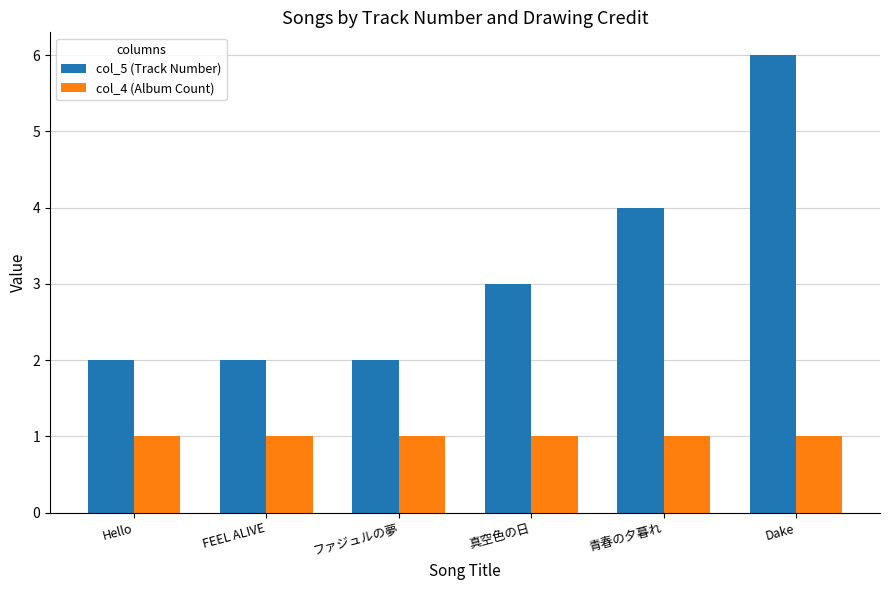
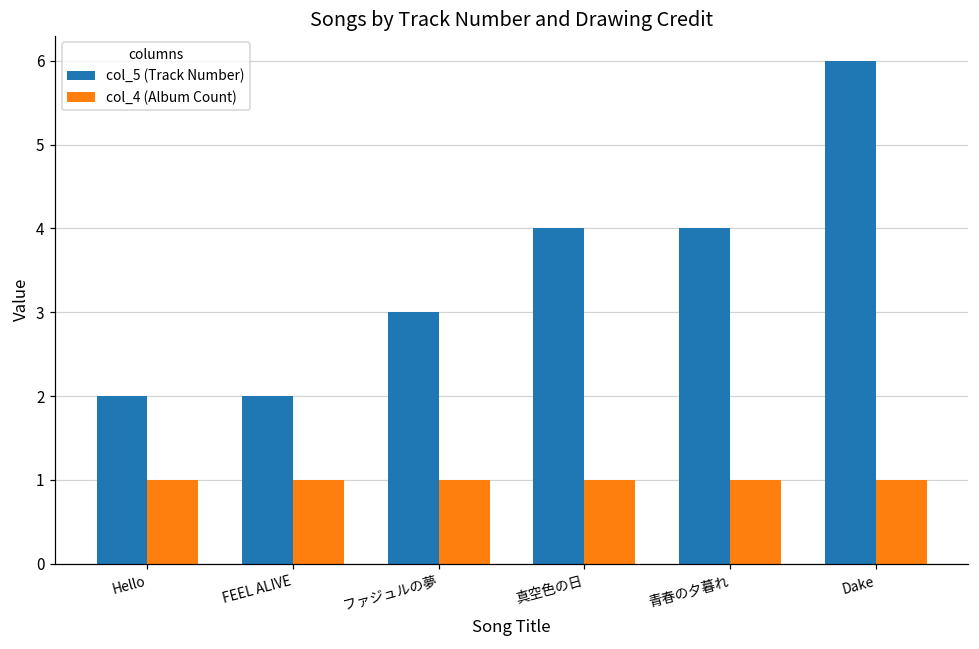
col_5 (Track Number), ファジュルの夢: 2 -> 3
col_5 (Track Number), 真空色の日: 3 -> 4
